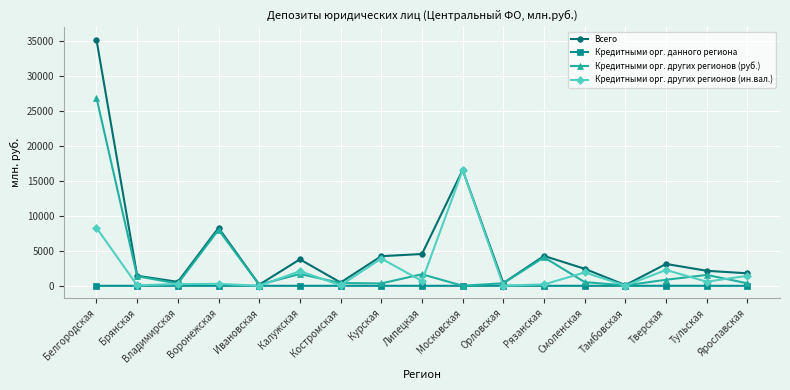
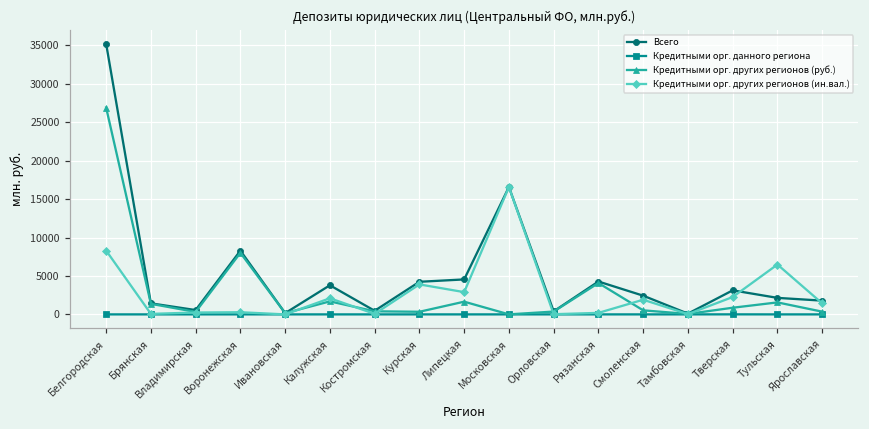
Кредитными орг. других регионов (ин.вал.), Липецкая: 1000 -> 3000
Кредитными орг. других регионов (ин.вал.), Тульская: 1000 -> 6000
